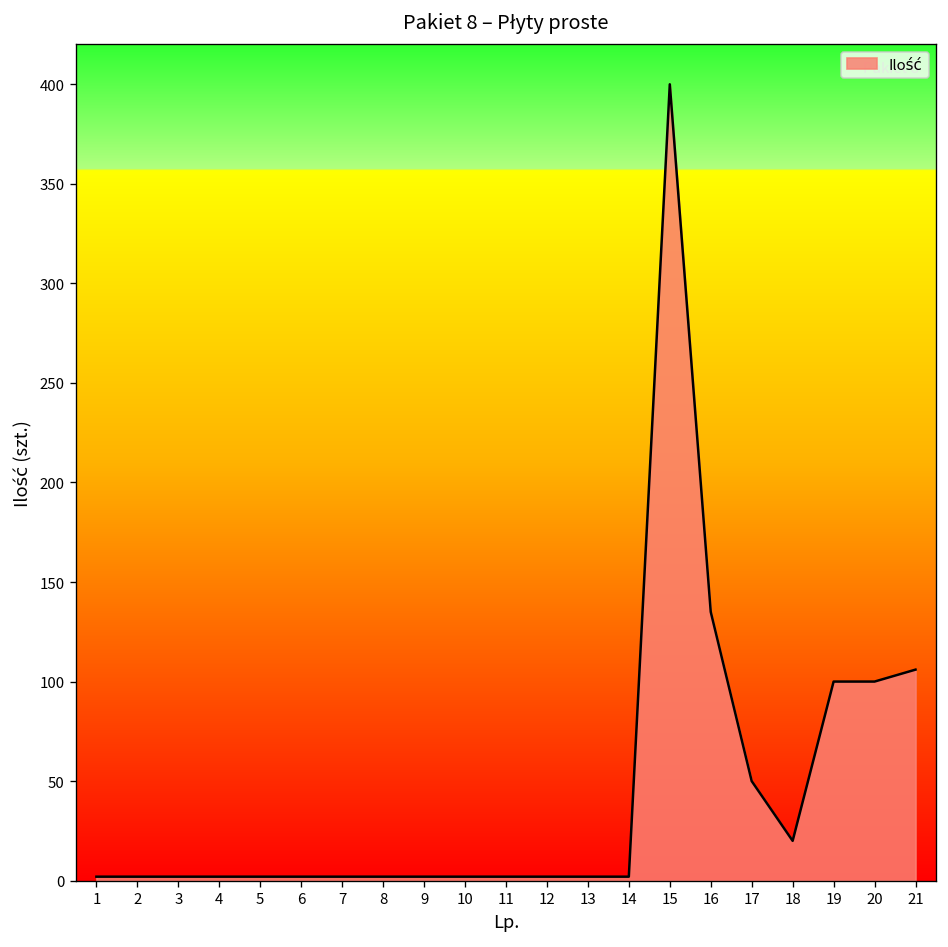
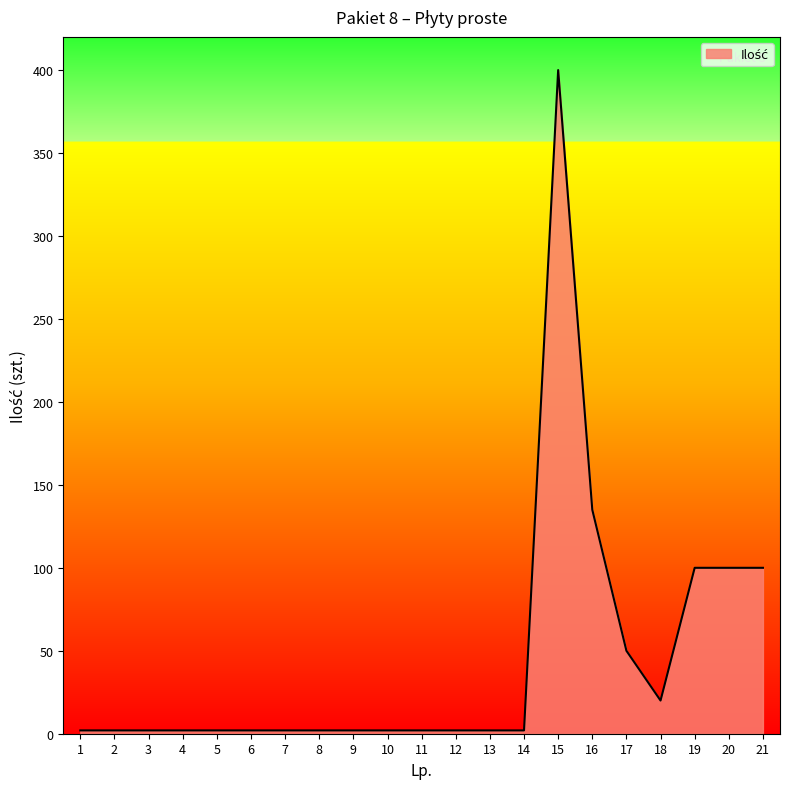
21: 106 -> 100
